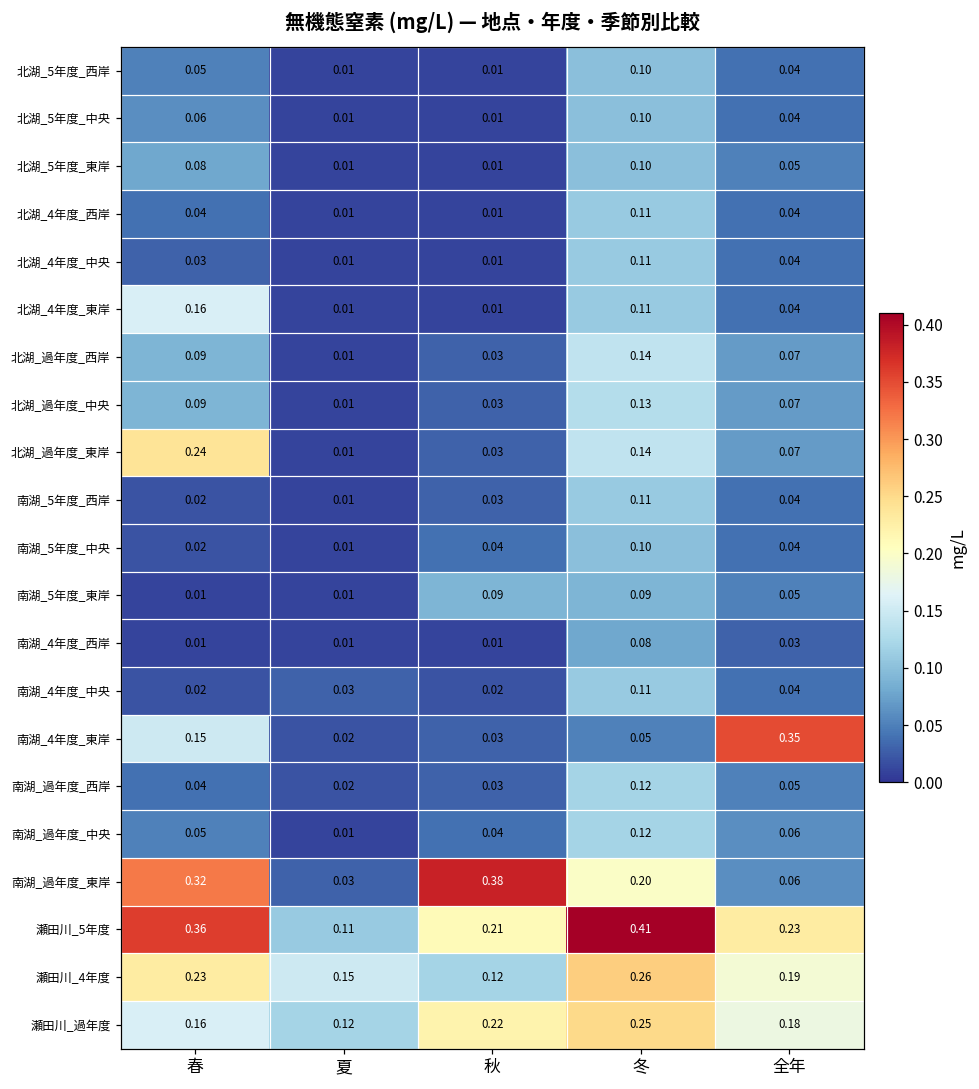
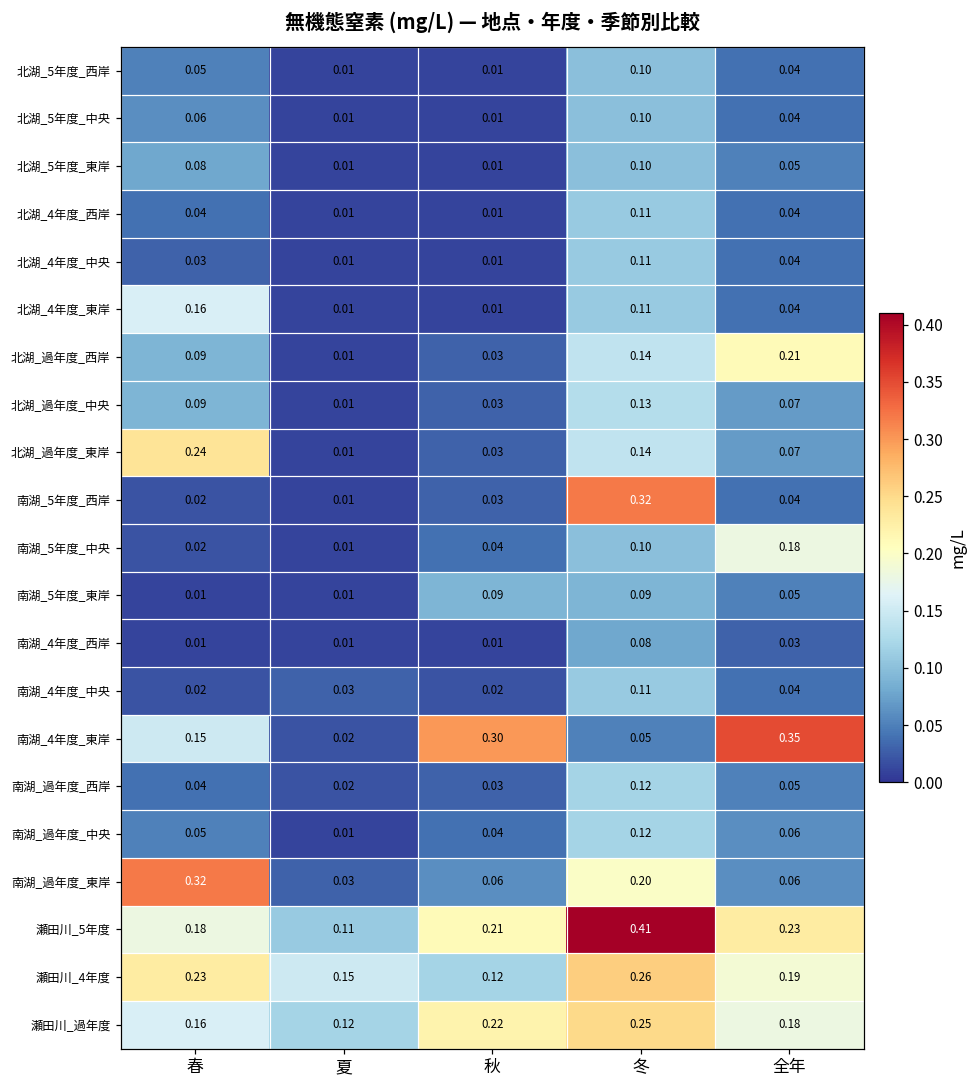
北湖_過年度_西岸, 全年: 0.07 -> 0.21
南湖_5年度_西岸, 冬: 0.11 -> 0.32
南湖_5年度_中央, 全年: 0.04 -> 0.18
南湖_4年度_東岸, 秋: 0.03 -> 0.30
南湖_過年度_東岸, 秋: 0.38 -> 0.06
瀬田川_5年度, 春: 0.36 -> 0.18
